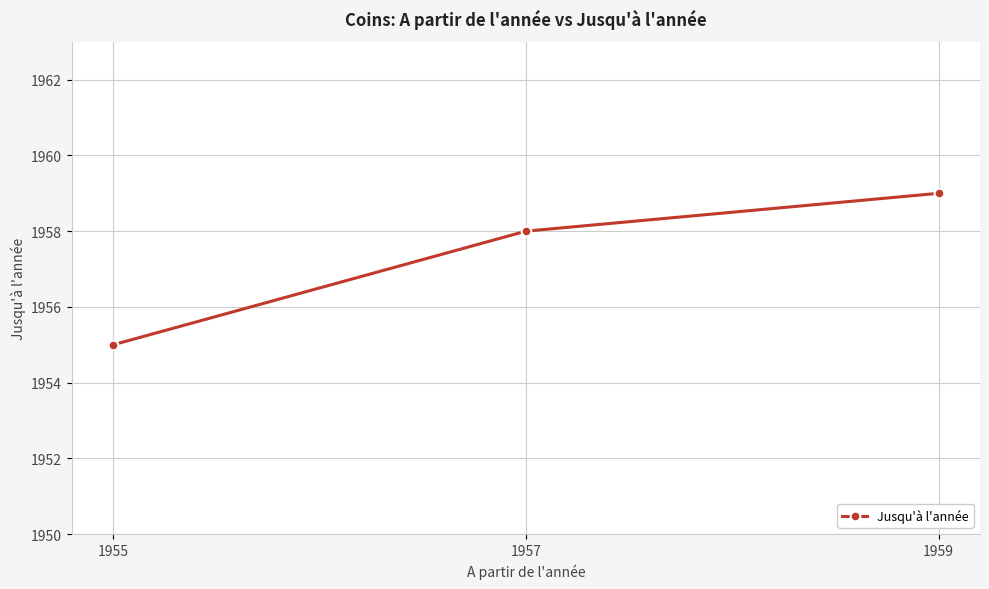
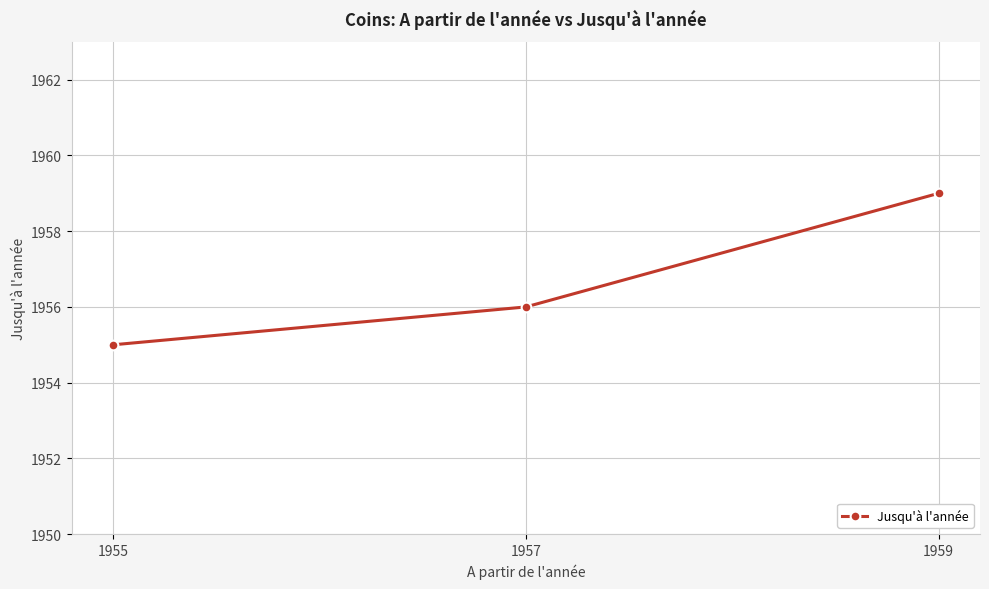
1957: 1958 -> 1956
